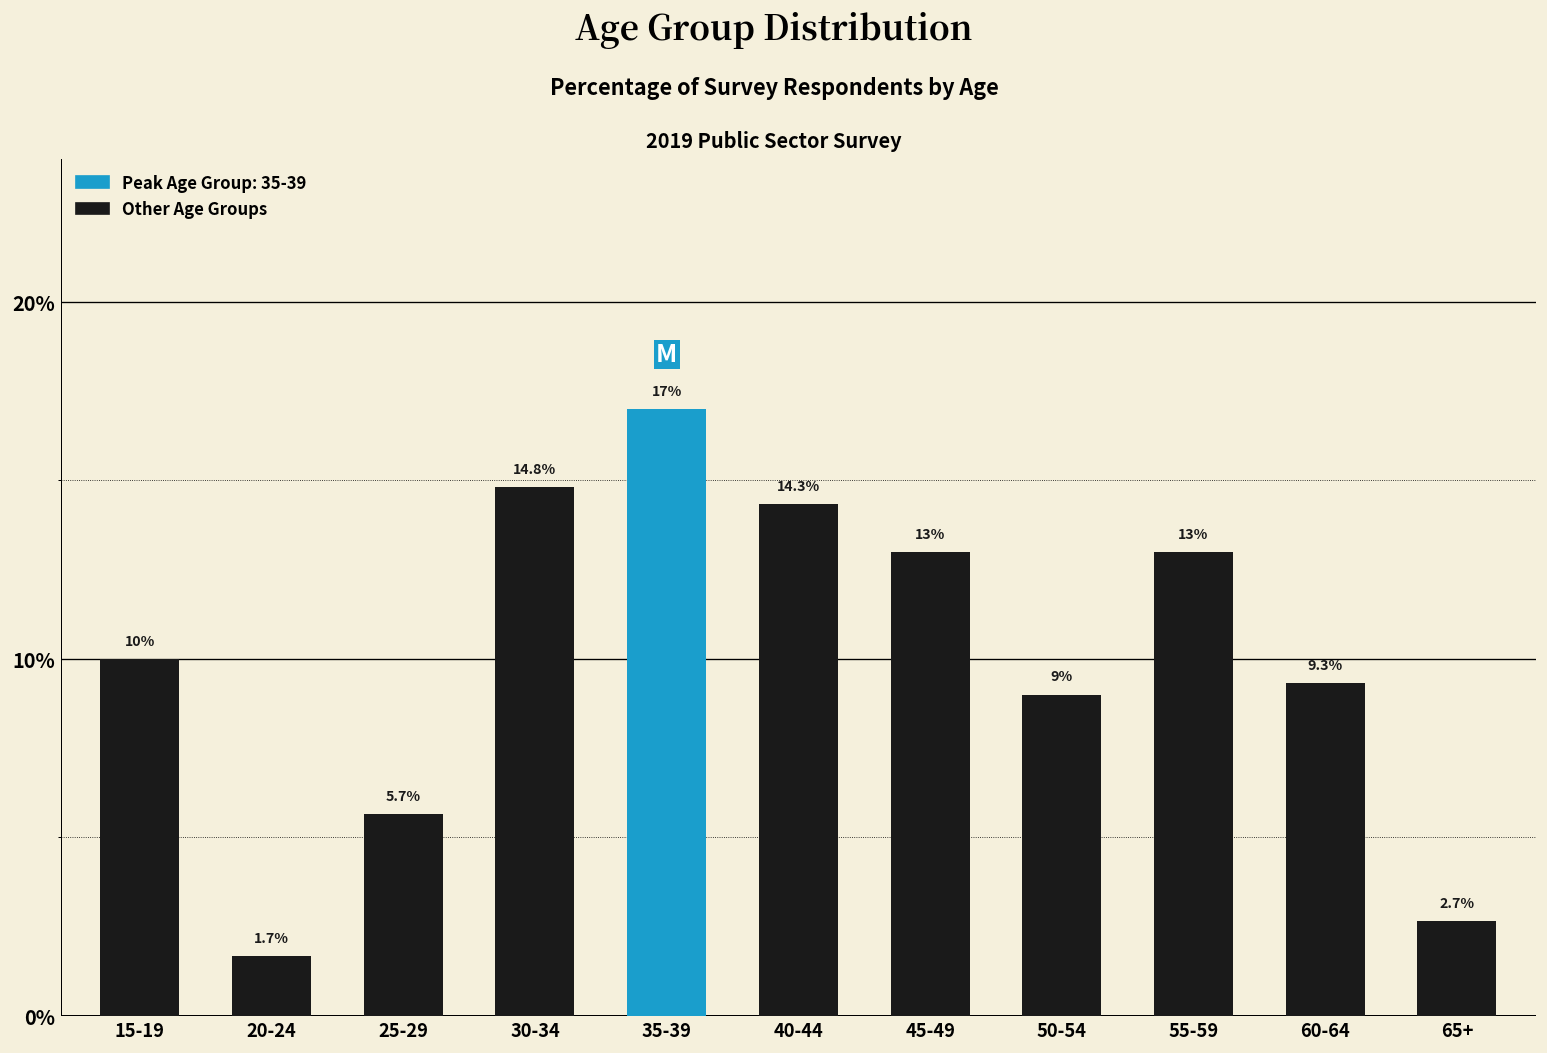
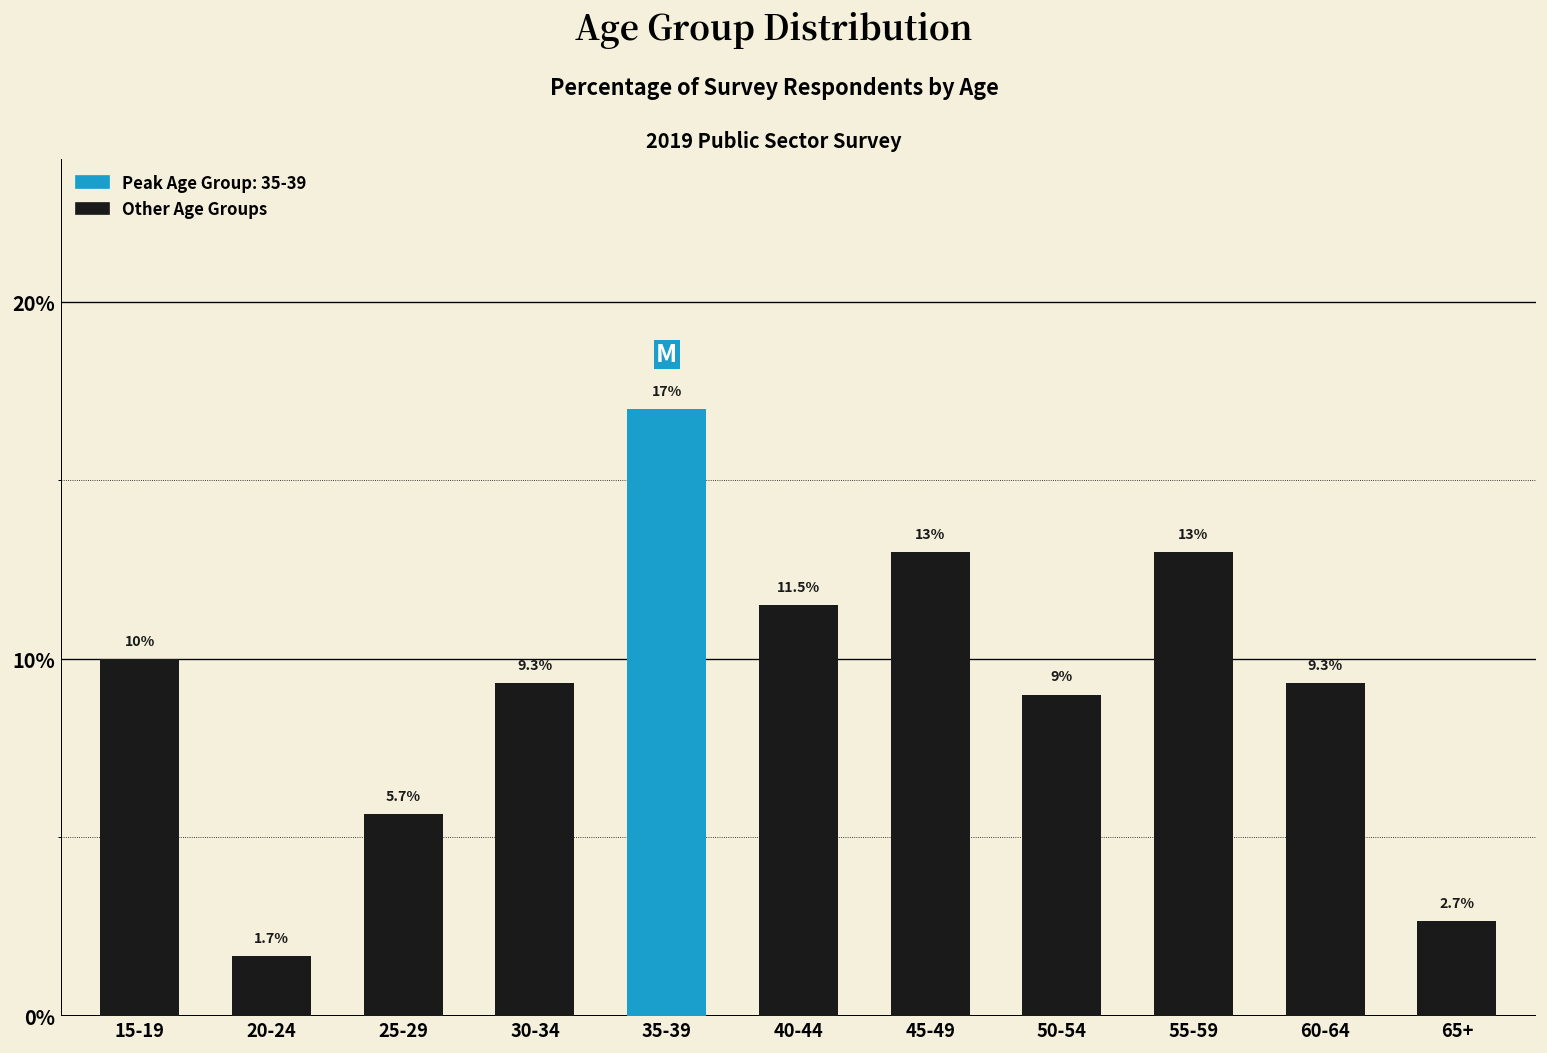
30-34: 14.8% -> 9.3%
40-44: 14.3% -> 11.5%
